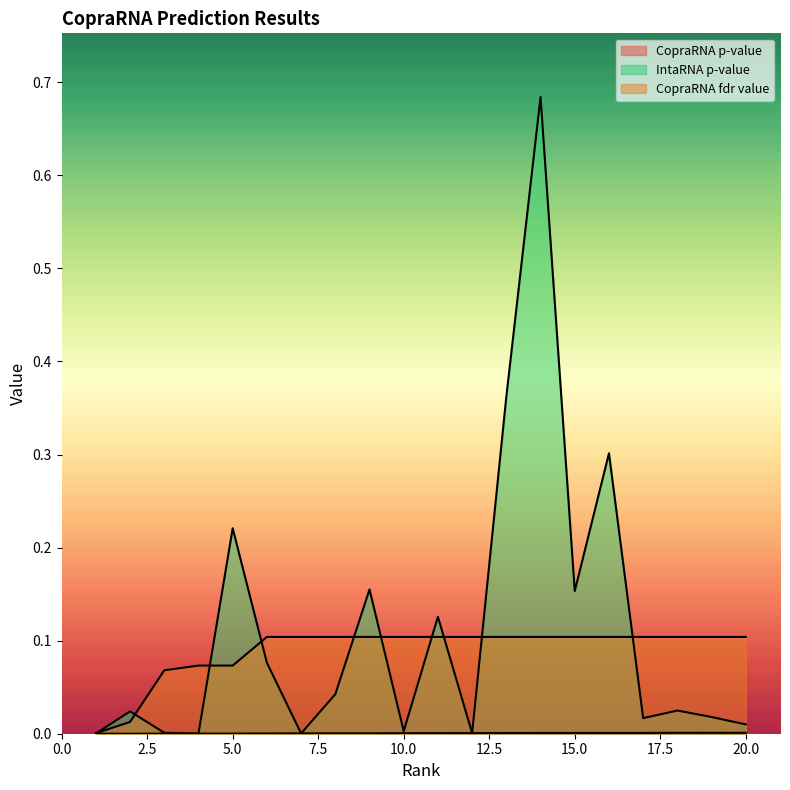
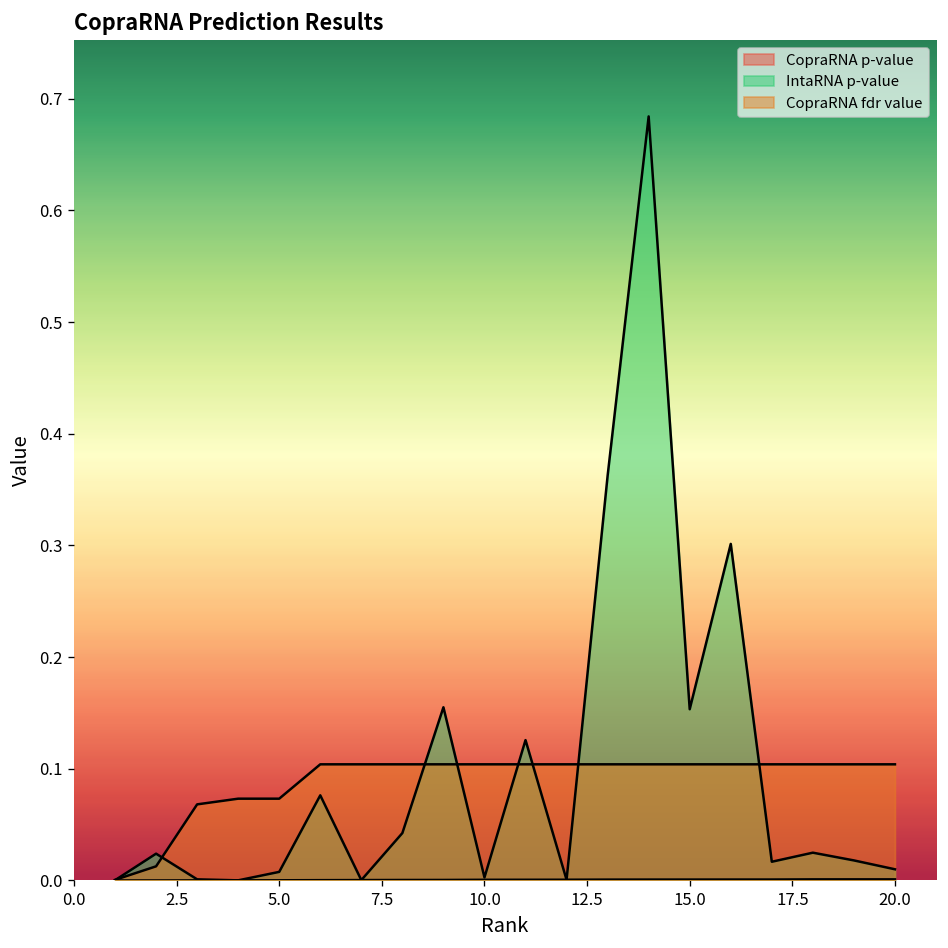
IntaRNA p-value, 5.0: 0.22 -> 0.01
